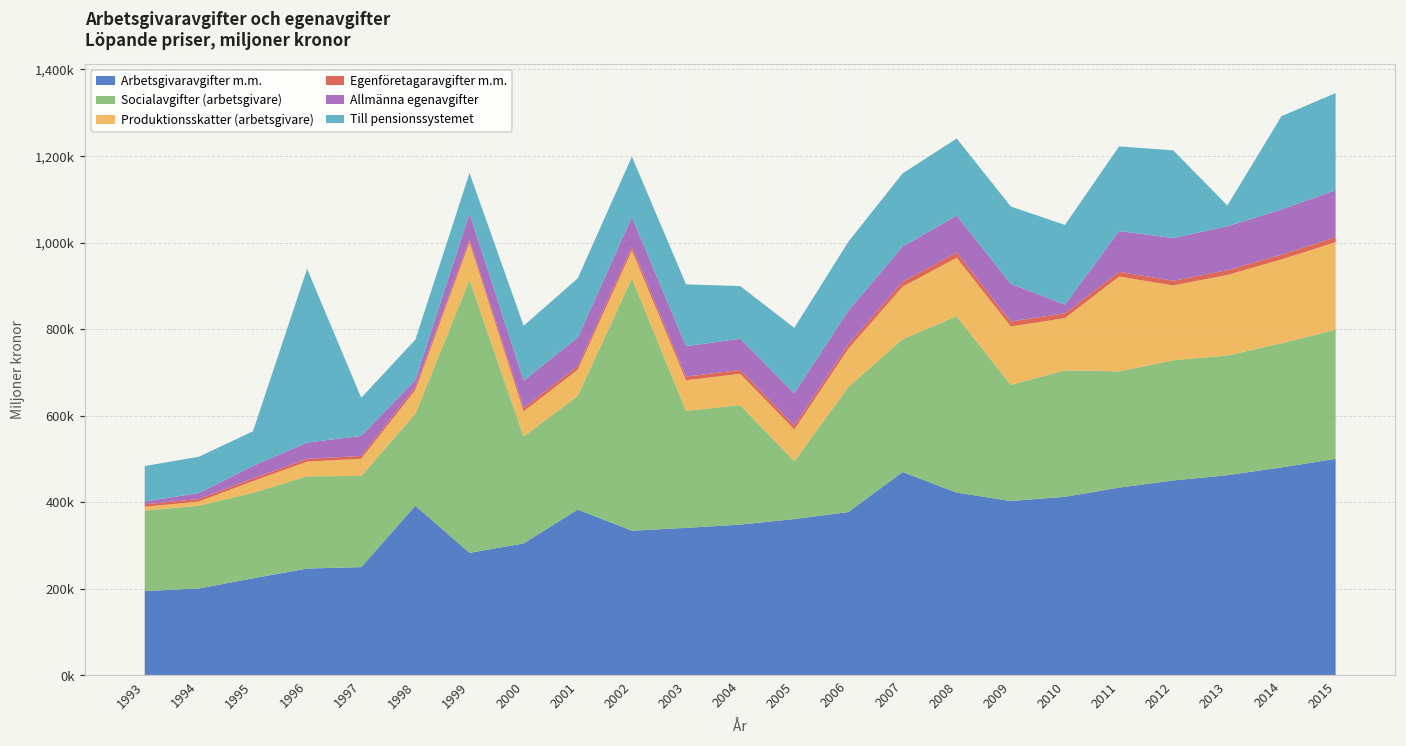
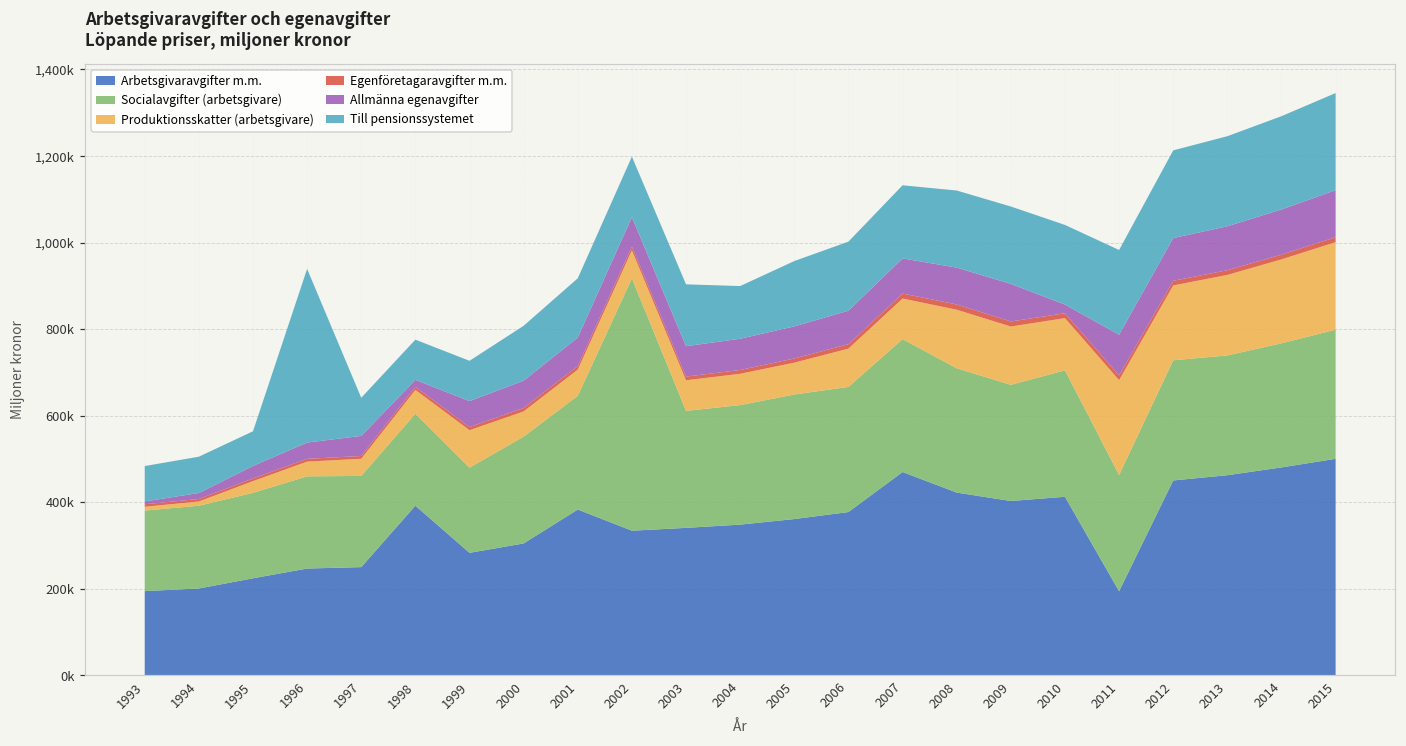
Socialavgifter (arbetsgivare), 1999: 630,000 -> 200,000
Socialavgifter (arbetsgivare), 2005: 130,000 -> 290,000
Produktionsskatter (arbetsgivare), 2007: 120,000 -> 90,000
Socialavgifter (arbetsgivare), 2008: 410,000 -> 290,000
Arbetsgivaravgifter m.m., 2011: 430,000 -> 190,000
Till pensionssystemet, 2013: 50,000 -> 210,000
